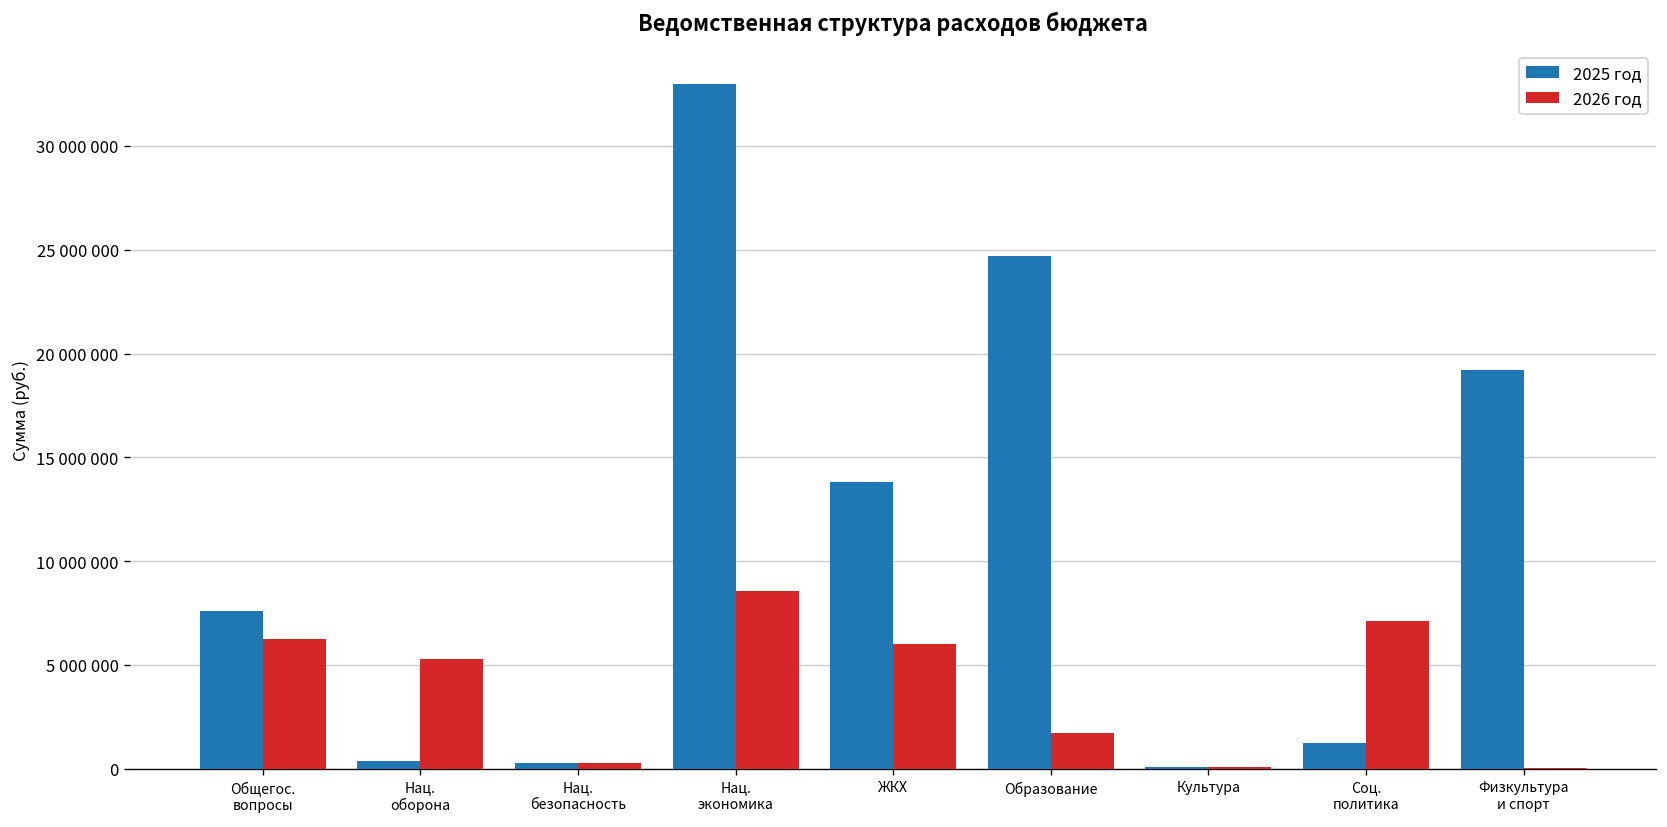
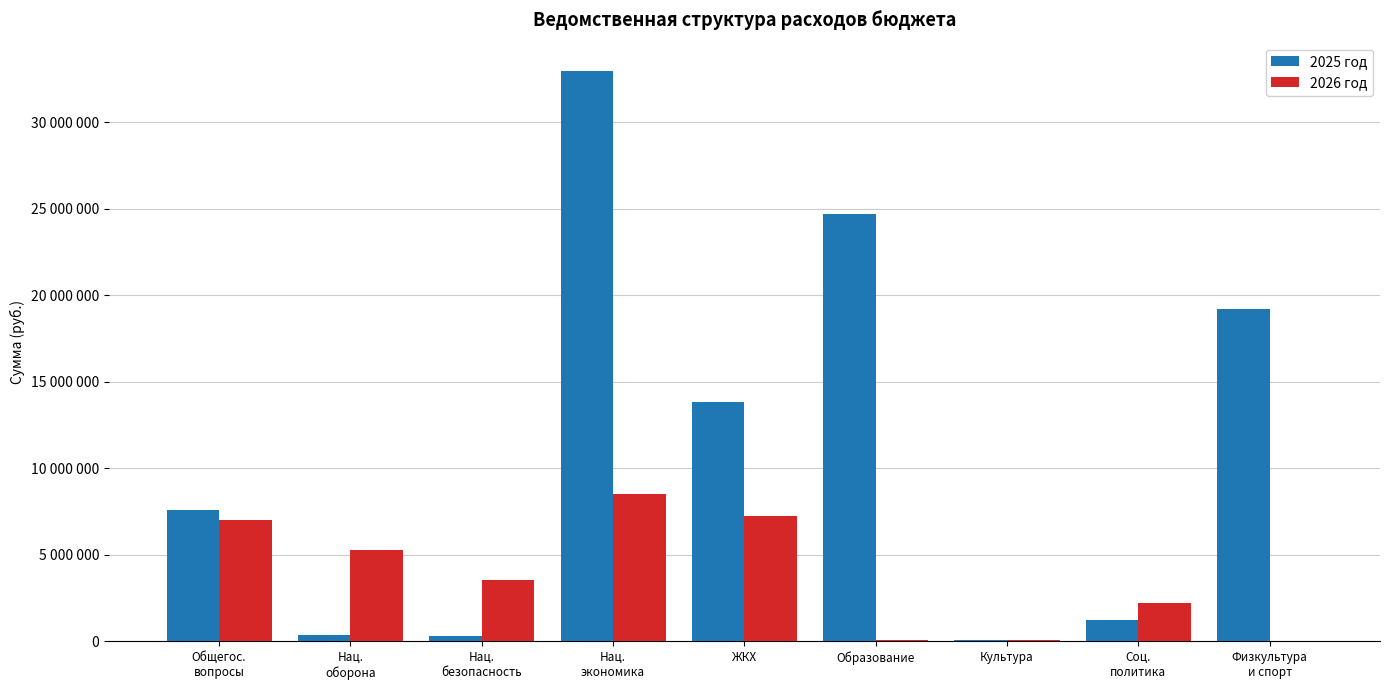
2026 год, Общегос. вопросы: 6300000 -> 7000000
2026 год, Нац. безопасность: 300000 -> 3600000
2026 год, ЖКХ: 6000000 -> 7300000
2026 год, Образование: 1700000 -> 100000
2026 год, Соц. политика: 7100000 -> 2200000
